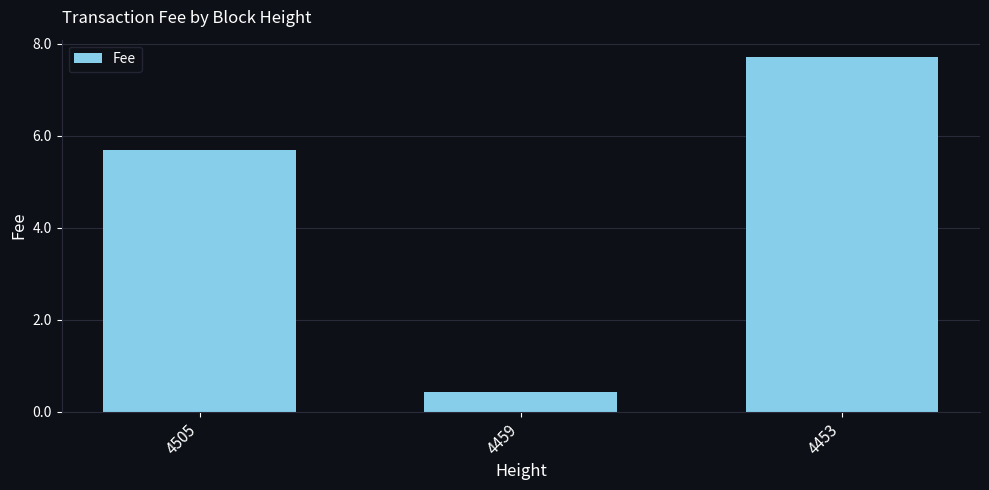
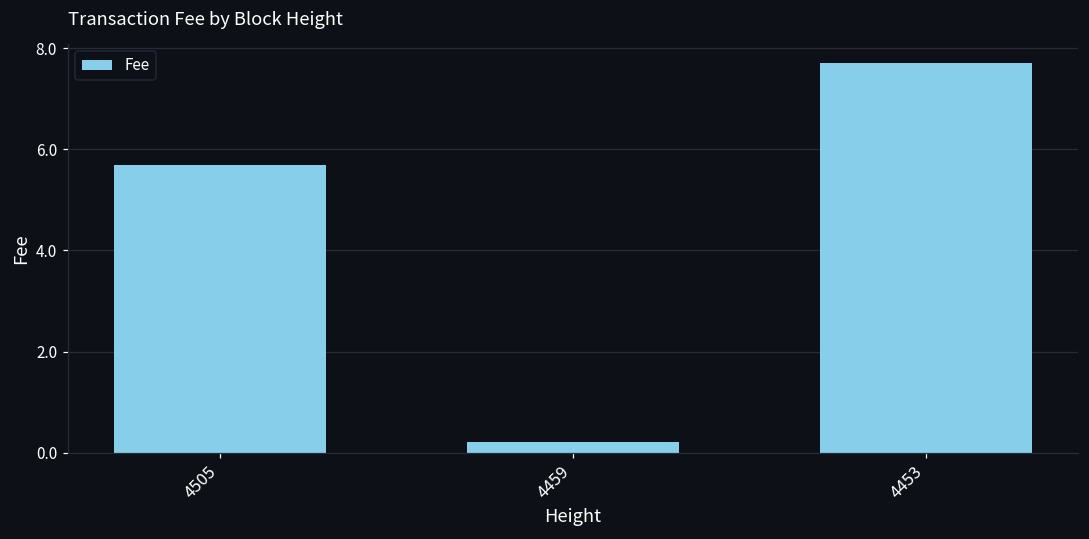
4459: 0.4 -> 0.2
